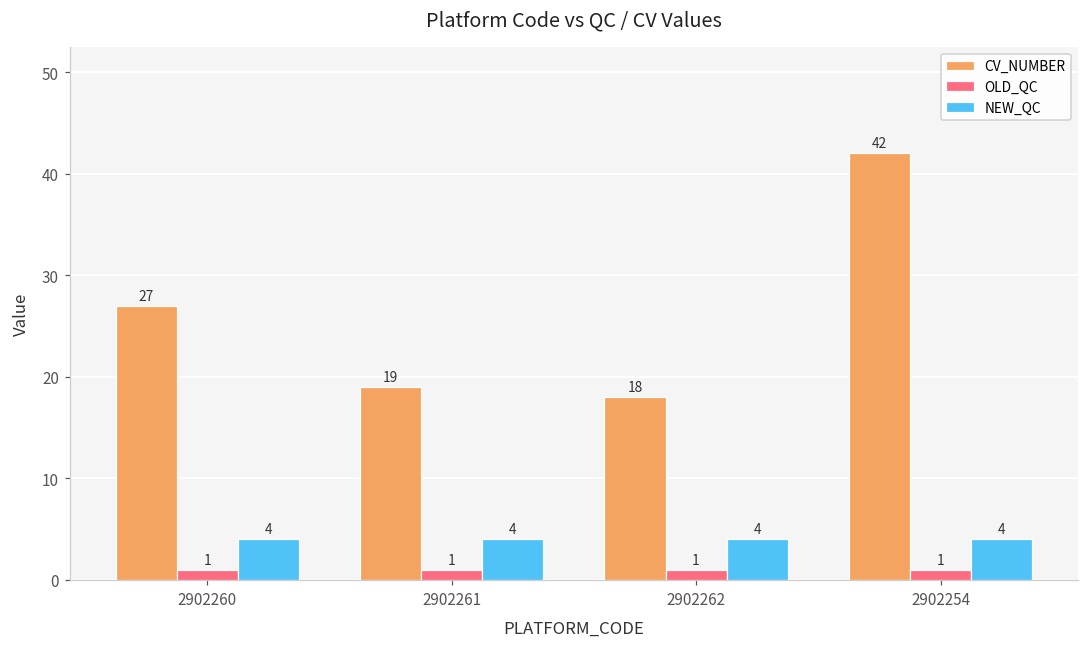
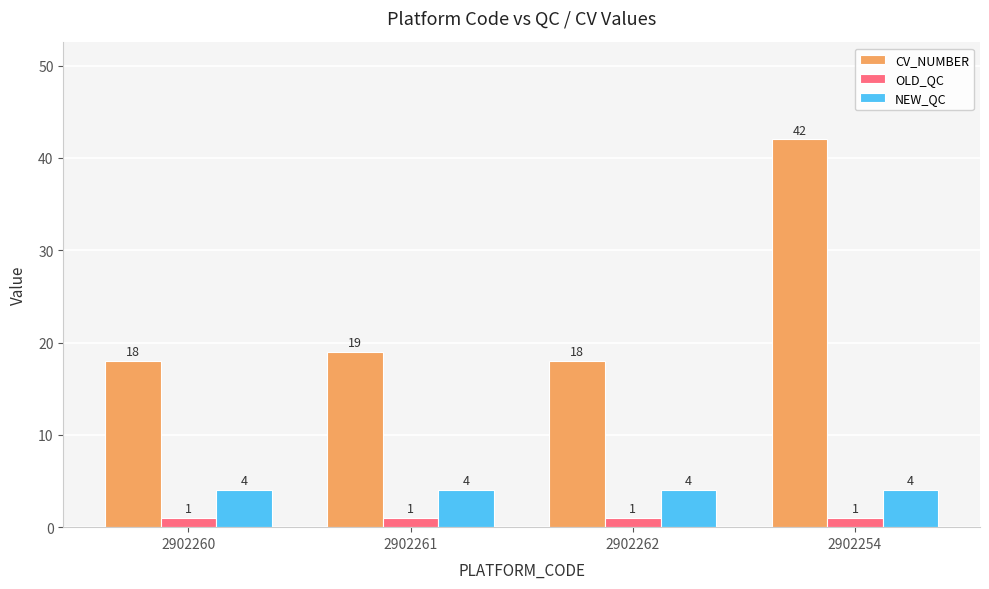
CV_NUMBER, 2902260: 27 -> 18
